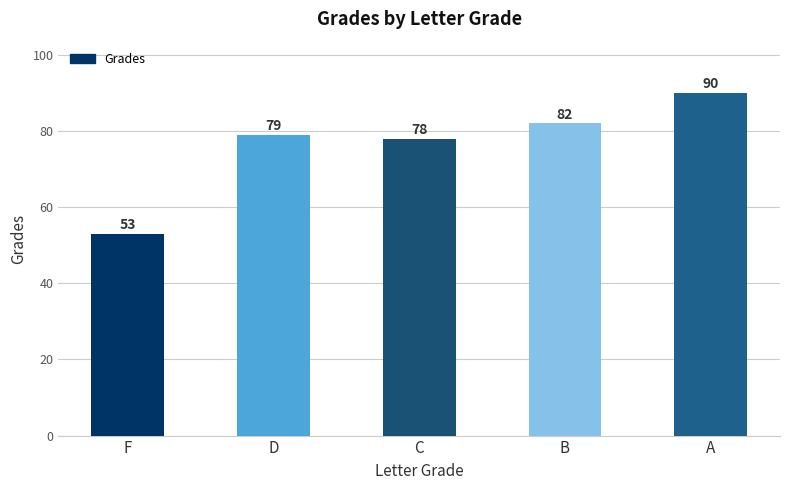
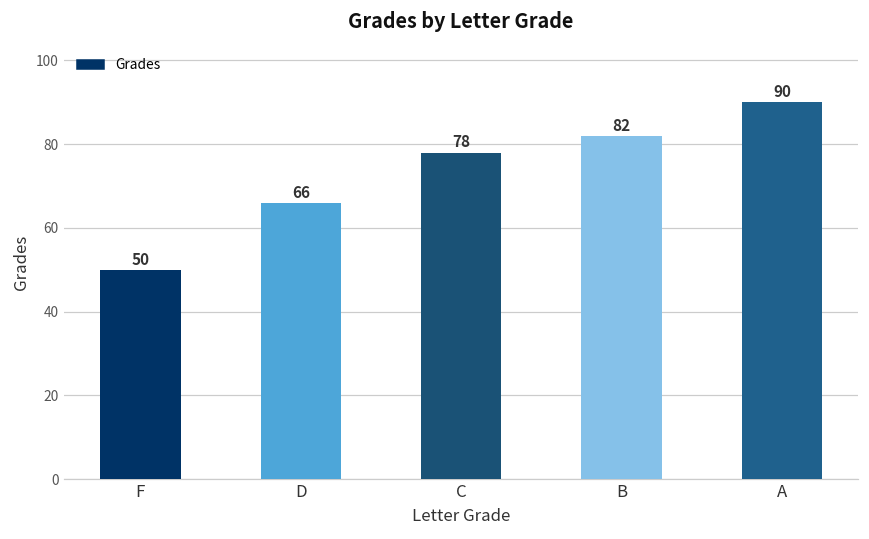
F: 53 -> 50
D: 79 -> 66
